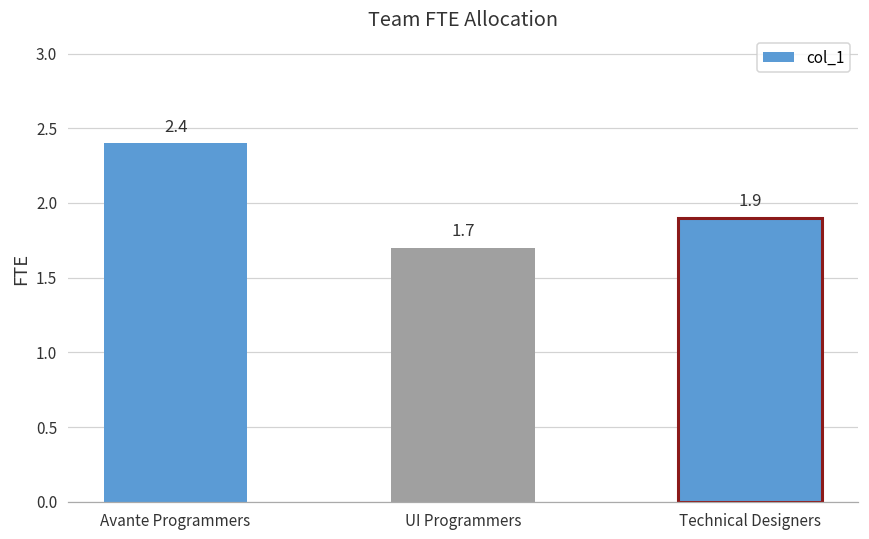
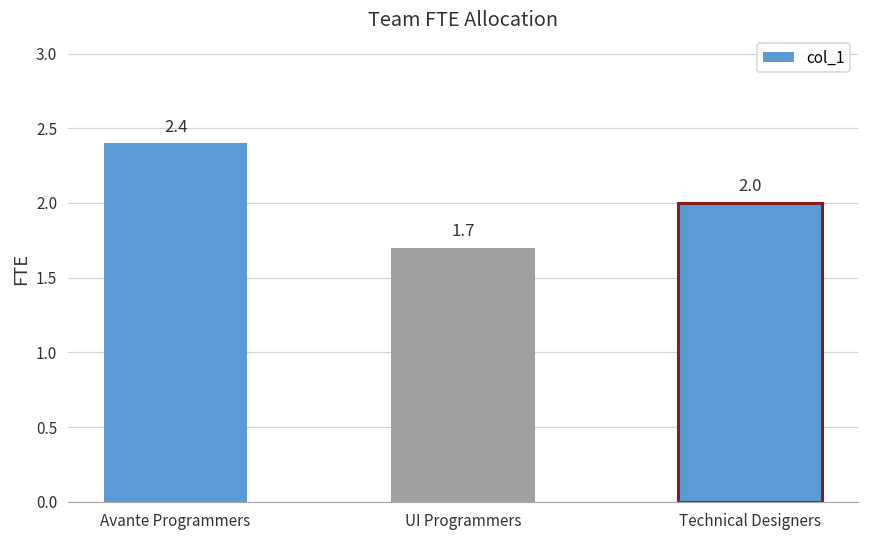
Technical Designers: 1.9 -> 2.0
